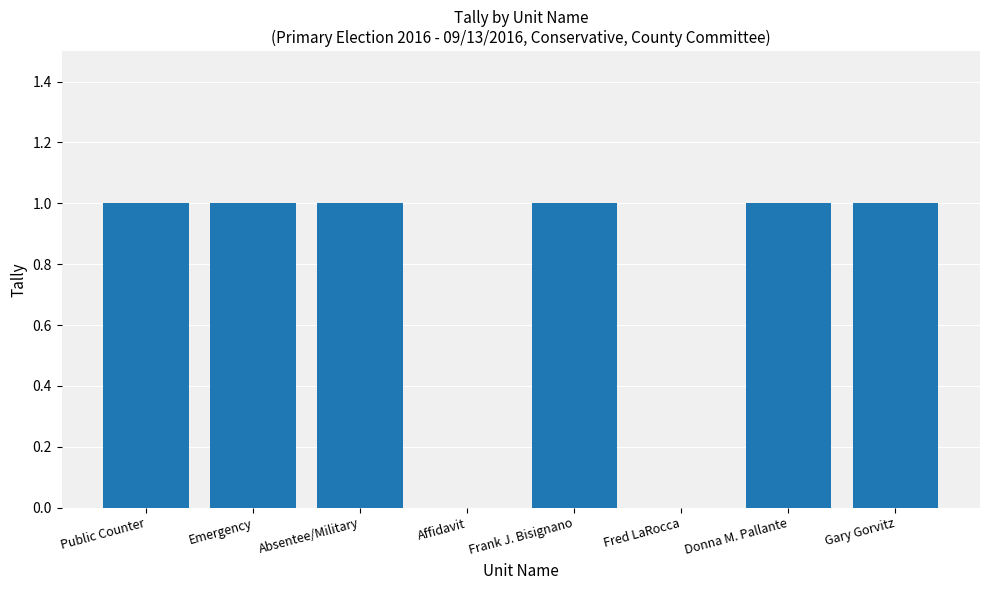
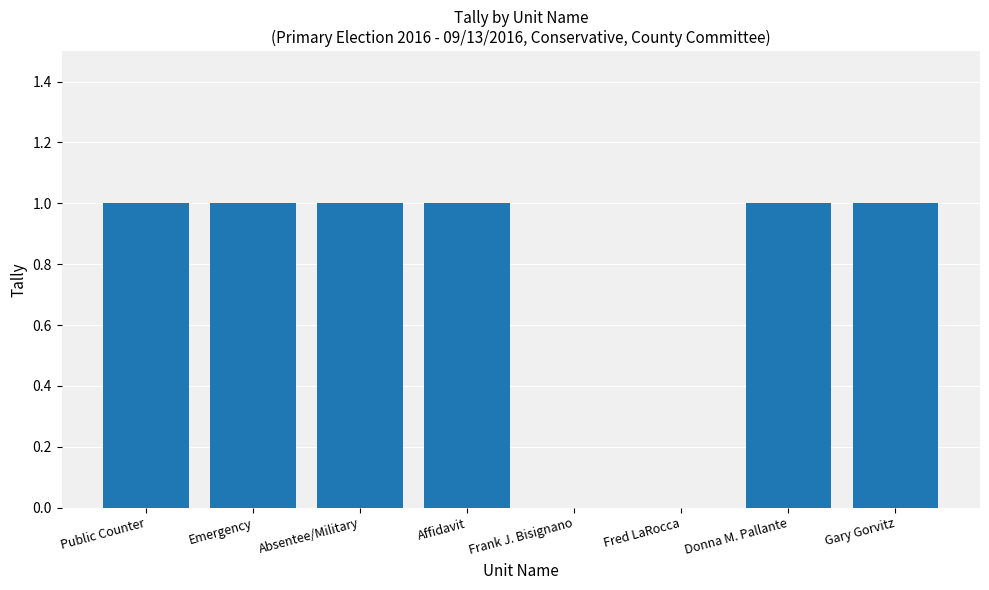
Affidavit: 0 -> 1
Frank J. Bisignano: 1 -> 0
